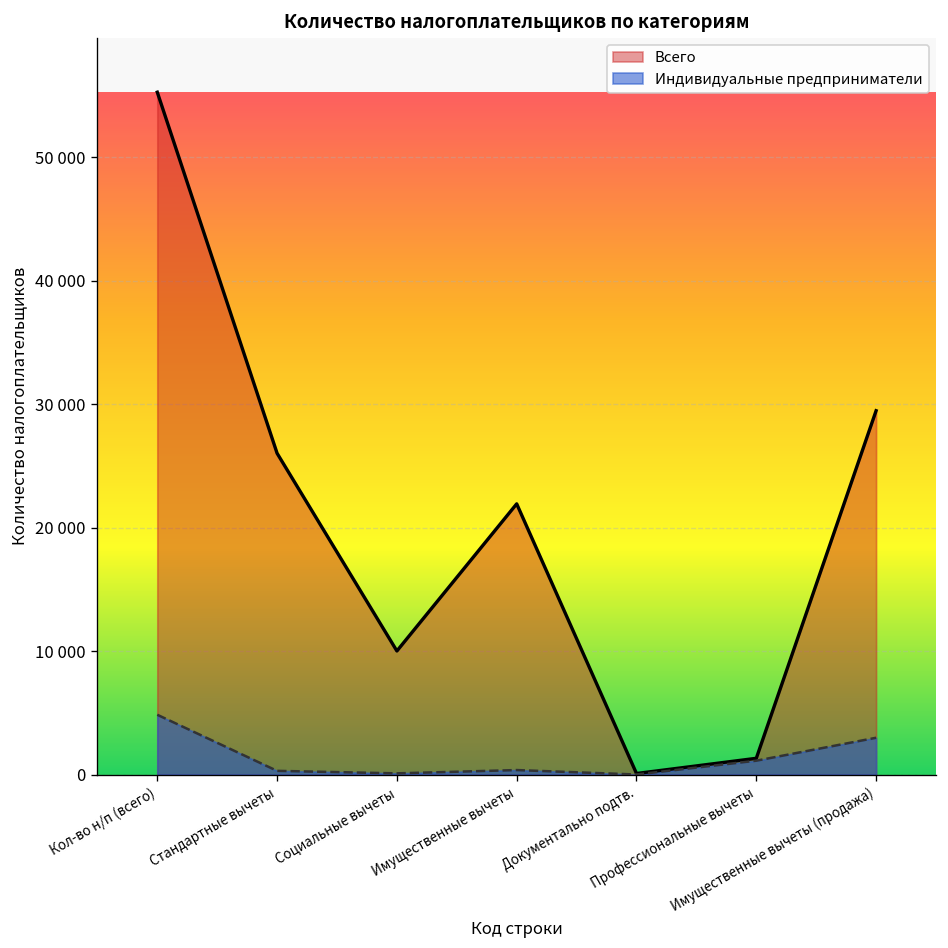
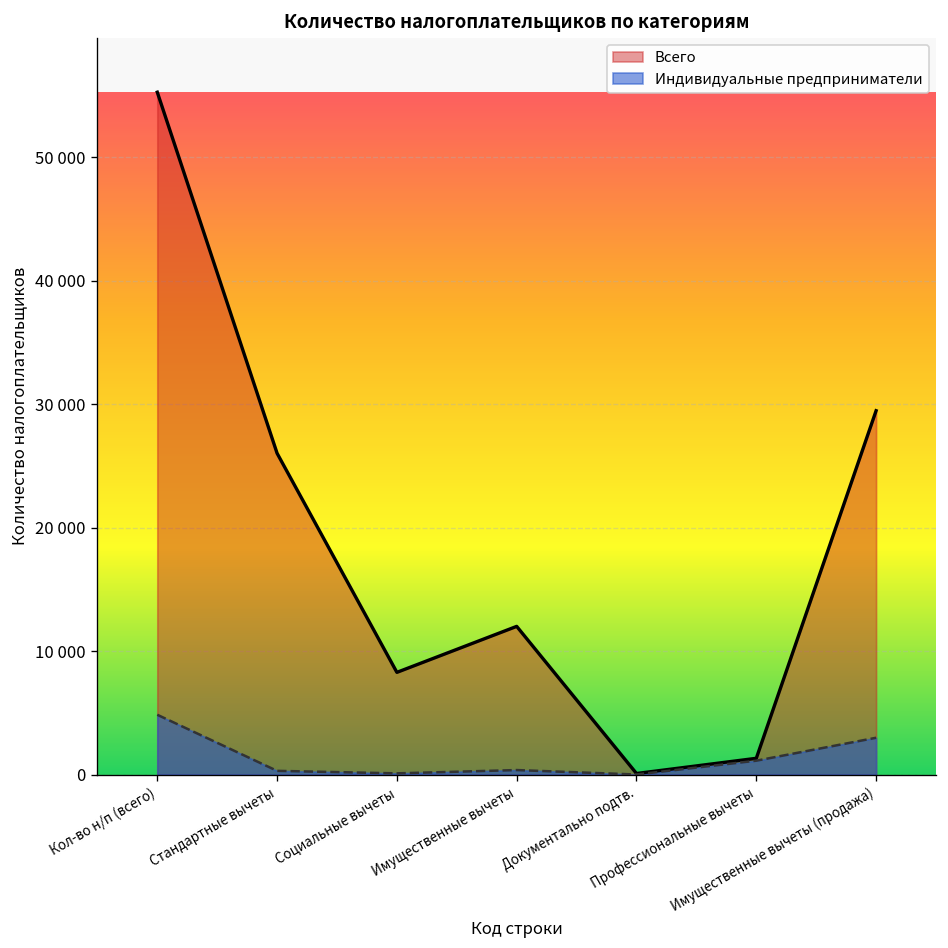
Всего, Социальные вычеты: 10000 -> 8300
Всего, Имущественные вычеты: 21900 -> 12000
